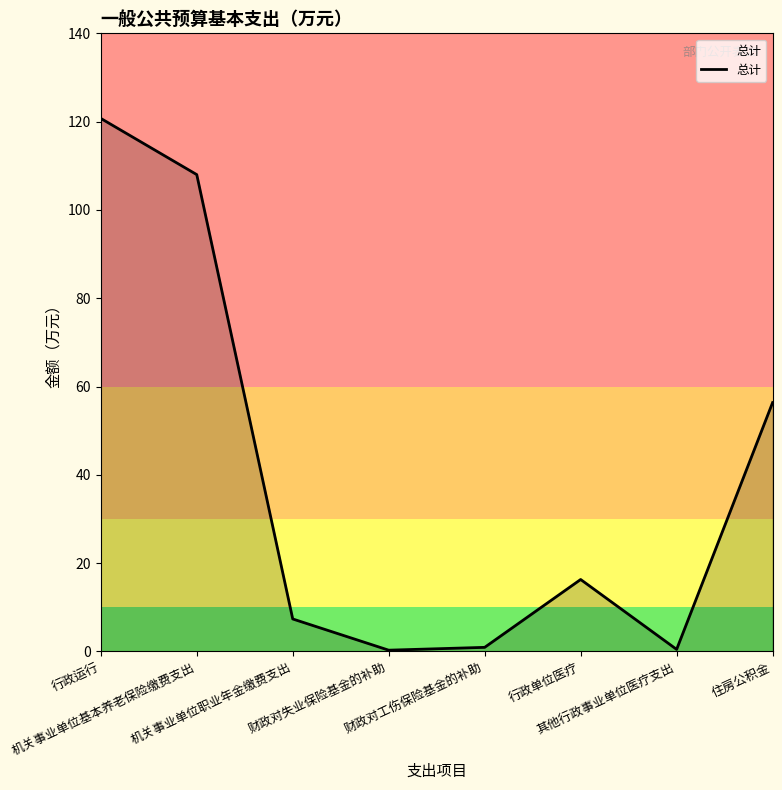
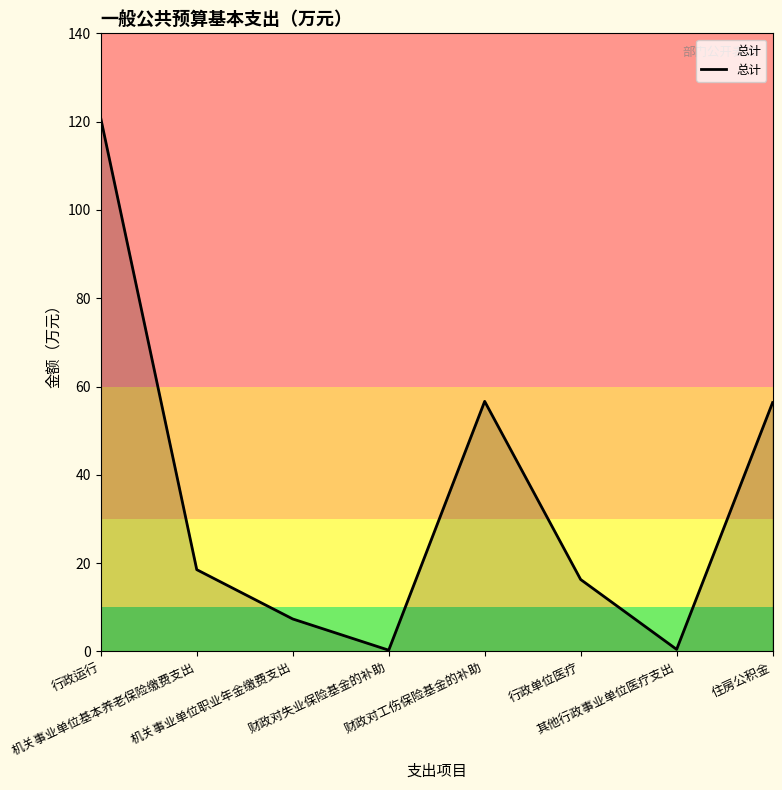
机关事业单位基本养老保险缴费支出: 108 -> 19
财政对工伤保险基金的补助: 1 -> 57
